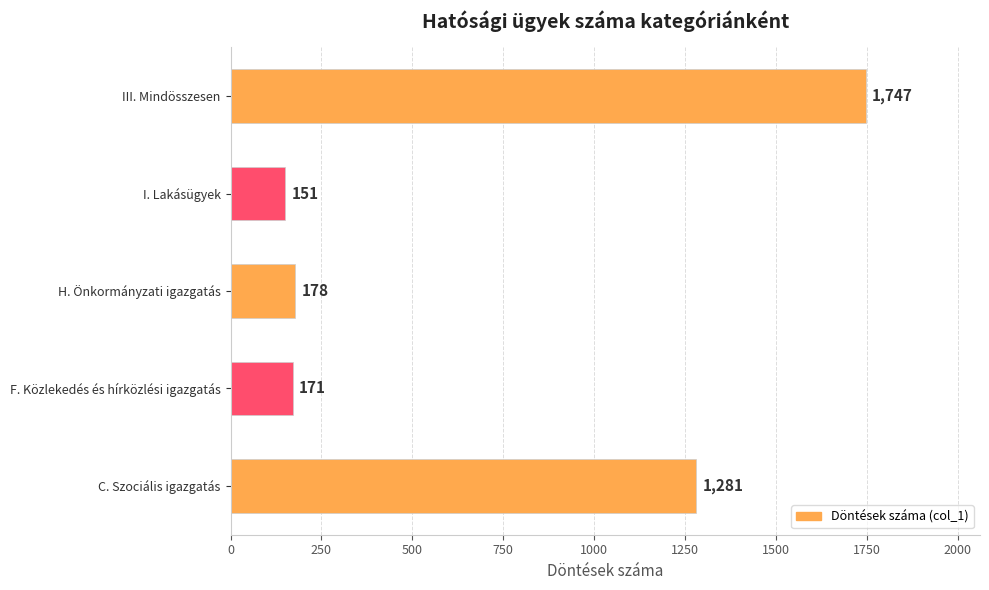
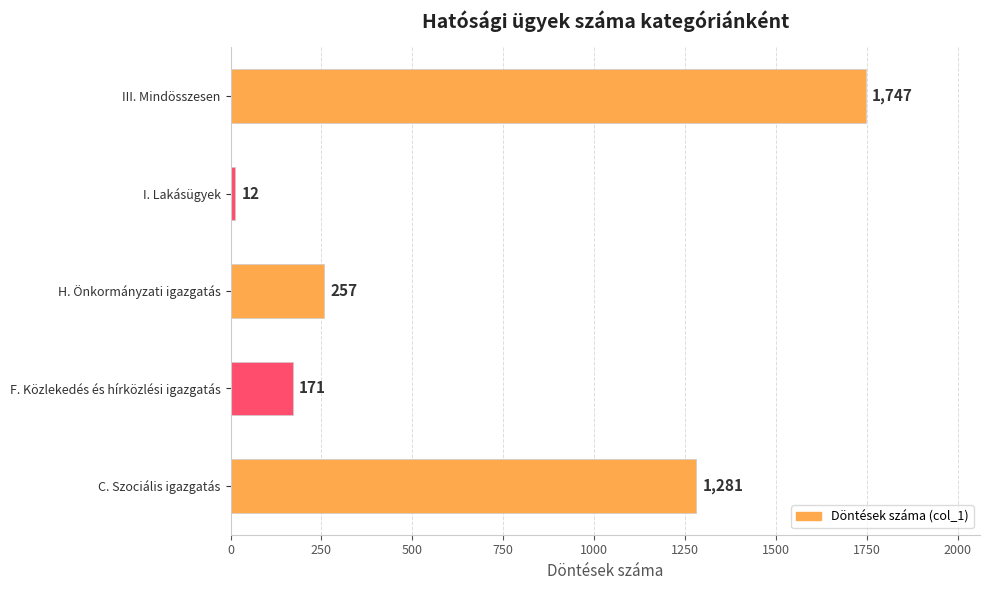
I. Lakásügyek: 151 -> 12
H. Önkormányzati igazgatás: 178 -> 257
